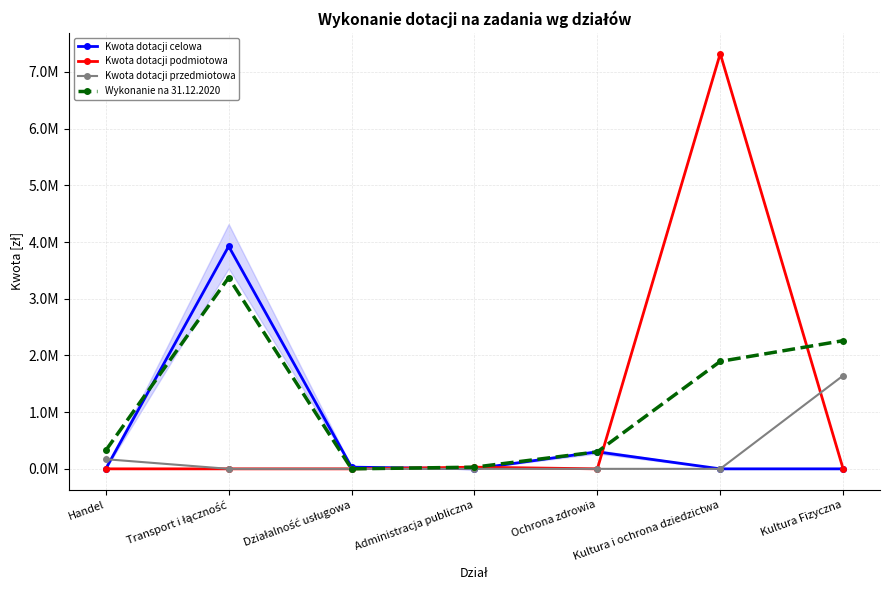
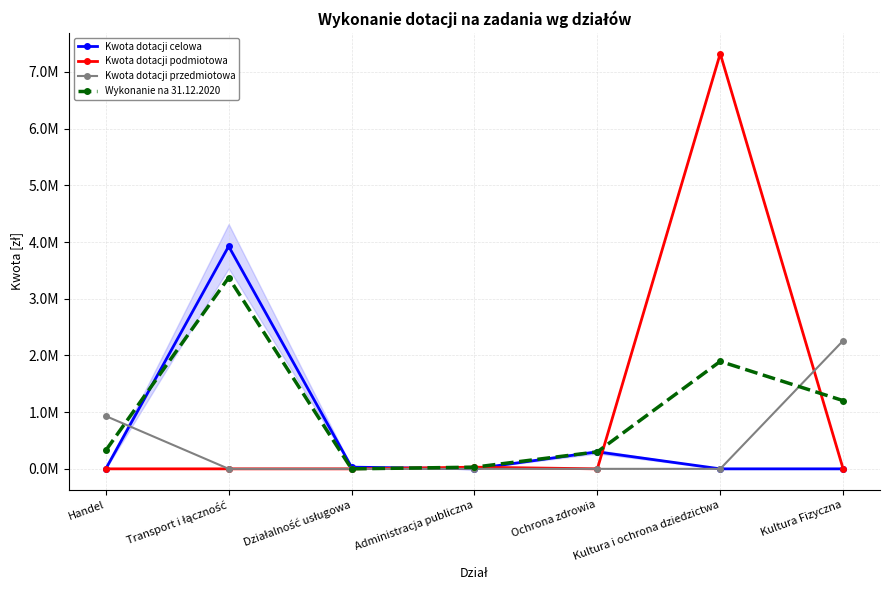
Kwota dotacji przedmiotowa, Handel: 200000 -> 900000
Kwota dotacji przedmiotowa, Kultura Fizyczna: 1600000 -> 2300000
Wykonanie na 31.12.2020, Kultura Fizyczna: 2300000 -> 1200000
